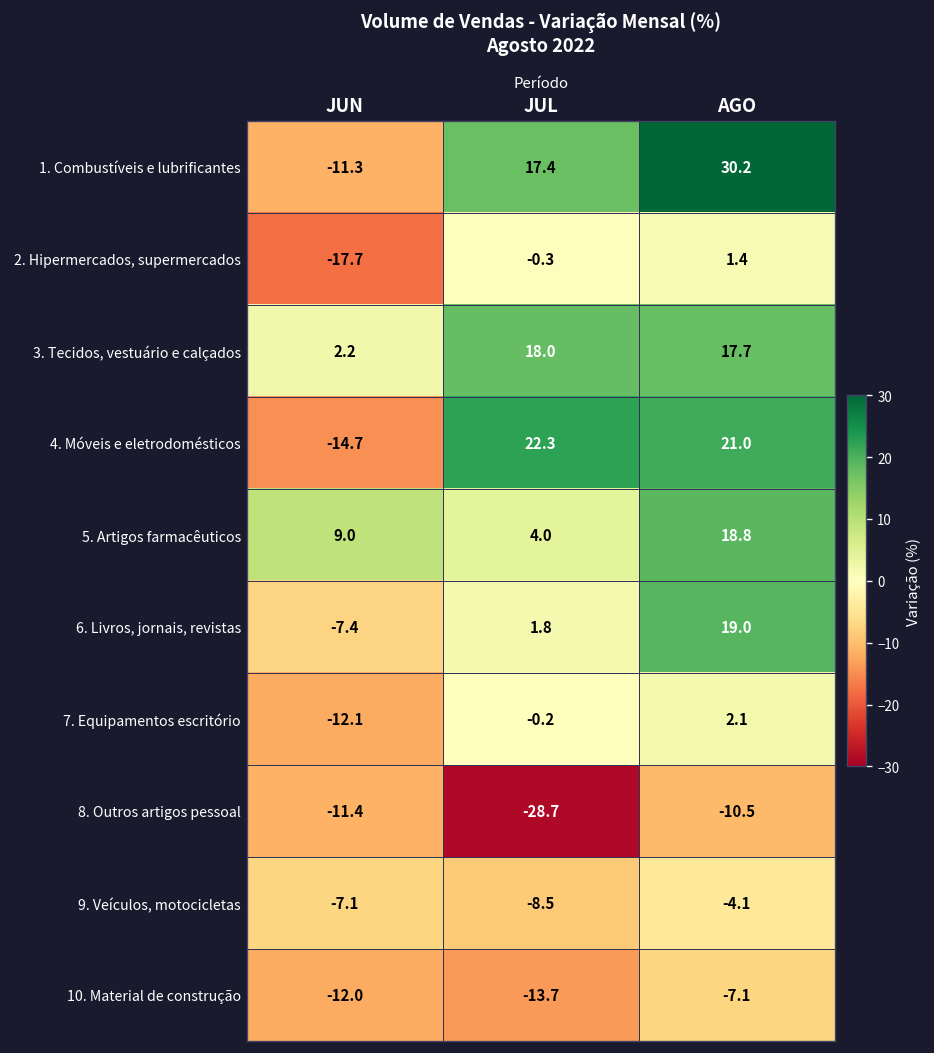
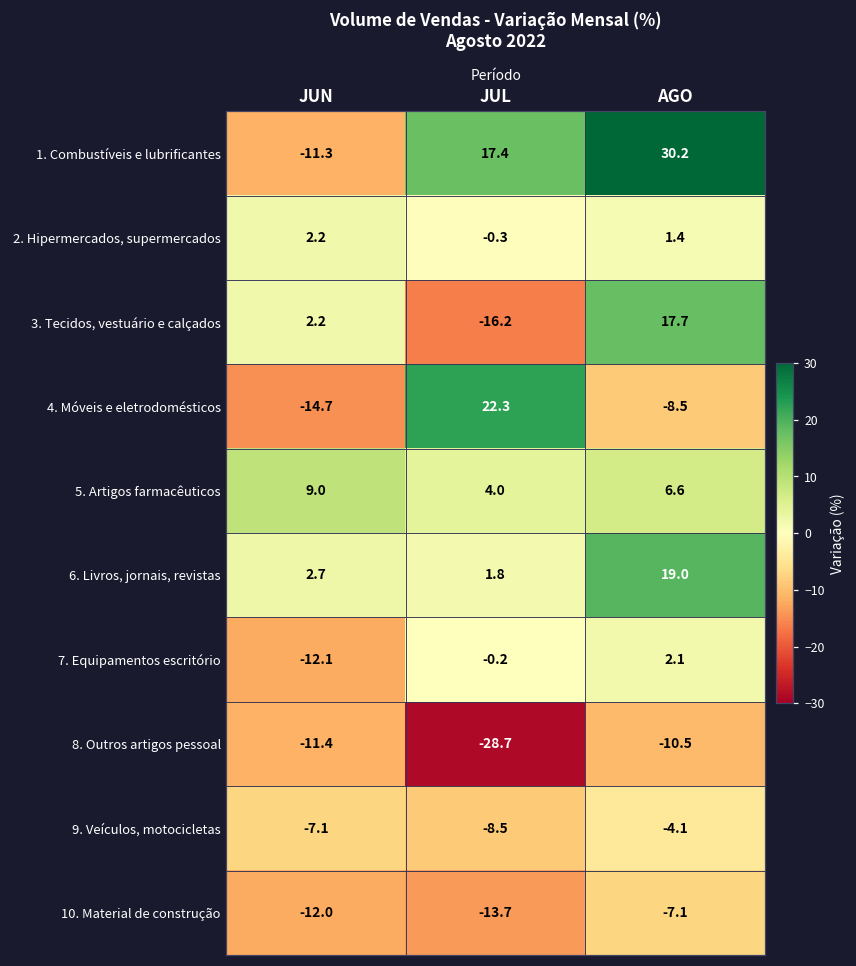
2. Hipermercados, supermercados, JUN: -17.7 -> 2.2
3. Tecidos, vestuário e calçados, JUL: 18.0 -> -16.2
4. Móveis e eletrodomésticos, AGO: 21.0 -> -8.5
5. Artigos farmacêuticos, AGO: 18.8 -> 6.6
6. Livros, jornais, revistas, JUN: -7.4 -> 2.7
